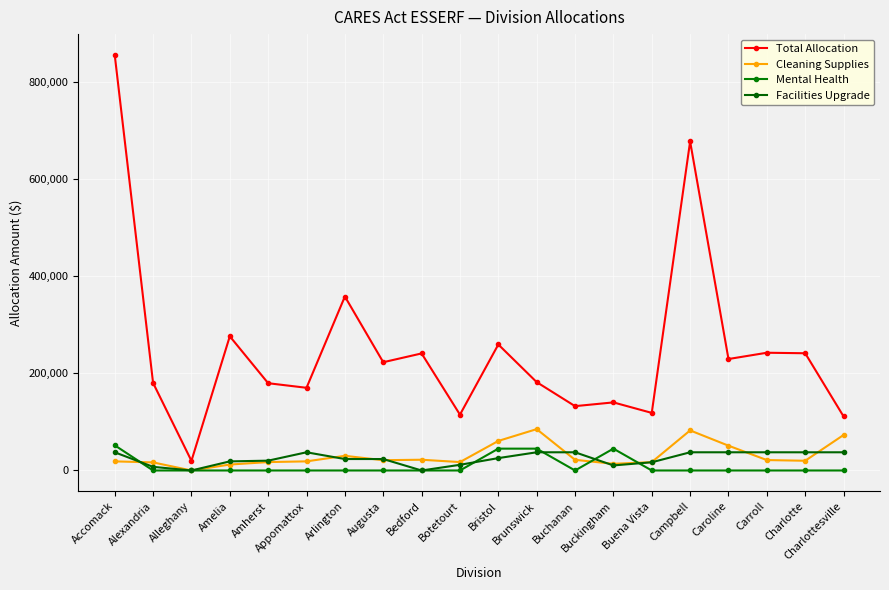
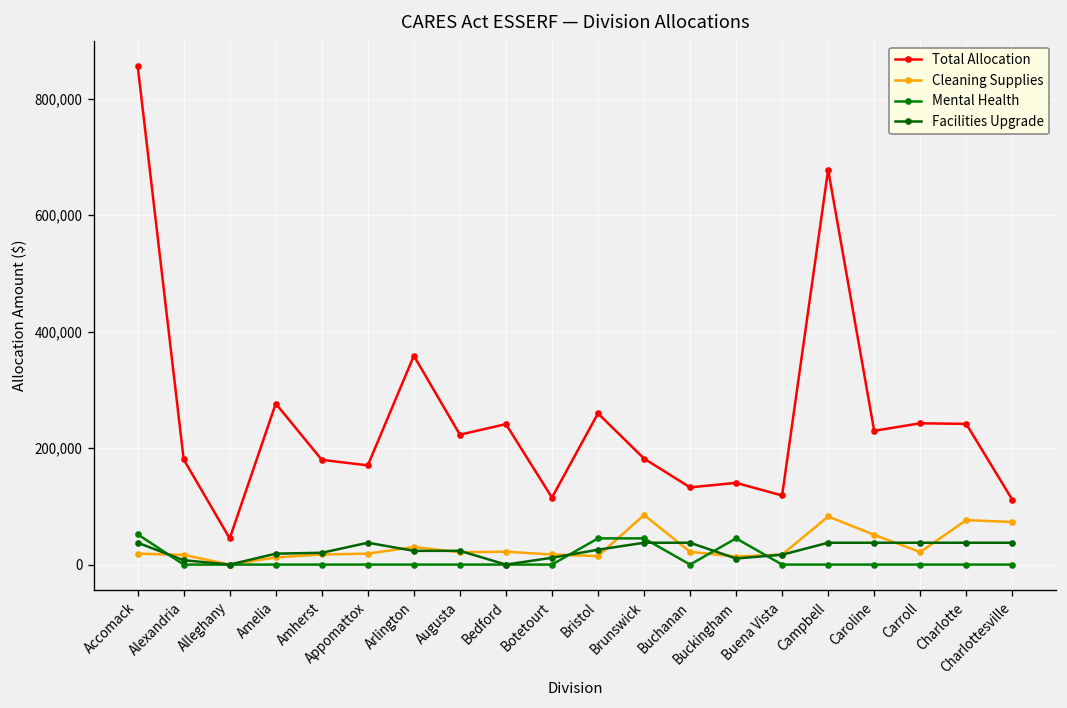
Total Allocation, Alleghany: 20,000 -> 40,000
Cleaning Supplies, Bristol: 60,000 -> 10,000
Cleaning Supplies, Charlotte: 20,000 -> 80,000
